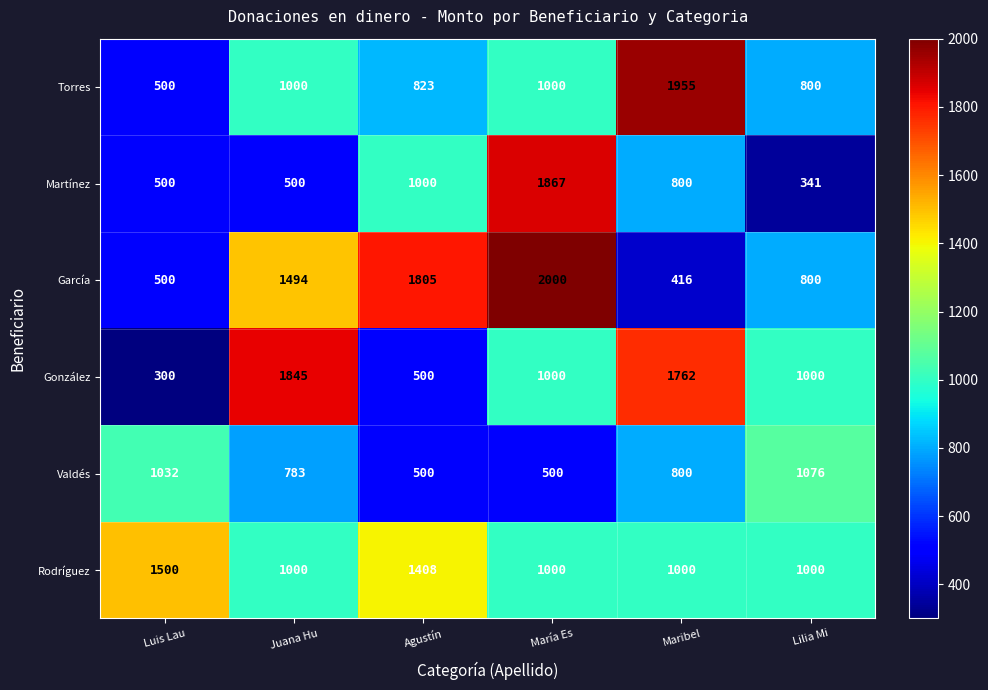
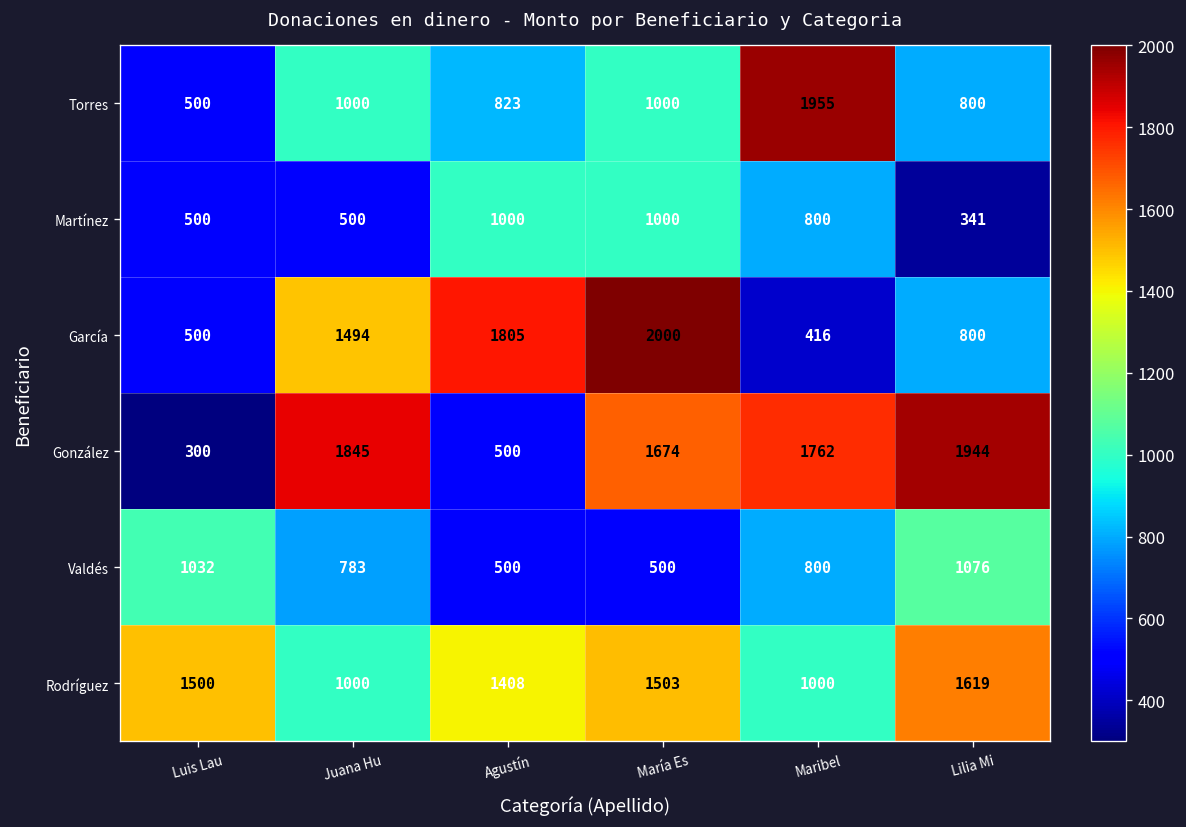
Martínez, María Es: 1867 -> 1000
González, María Es: 1000 -> 1674
González, Lilia Mi: 1000 -> 1944
Rodríguez, María Es: 1000 -> 1503
Rodríguez, Lilia Mi: 1000 -> 1619
